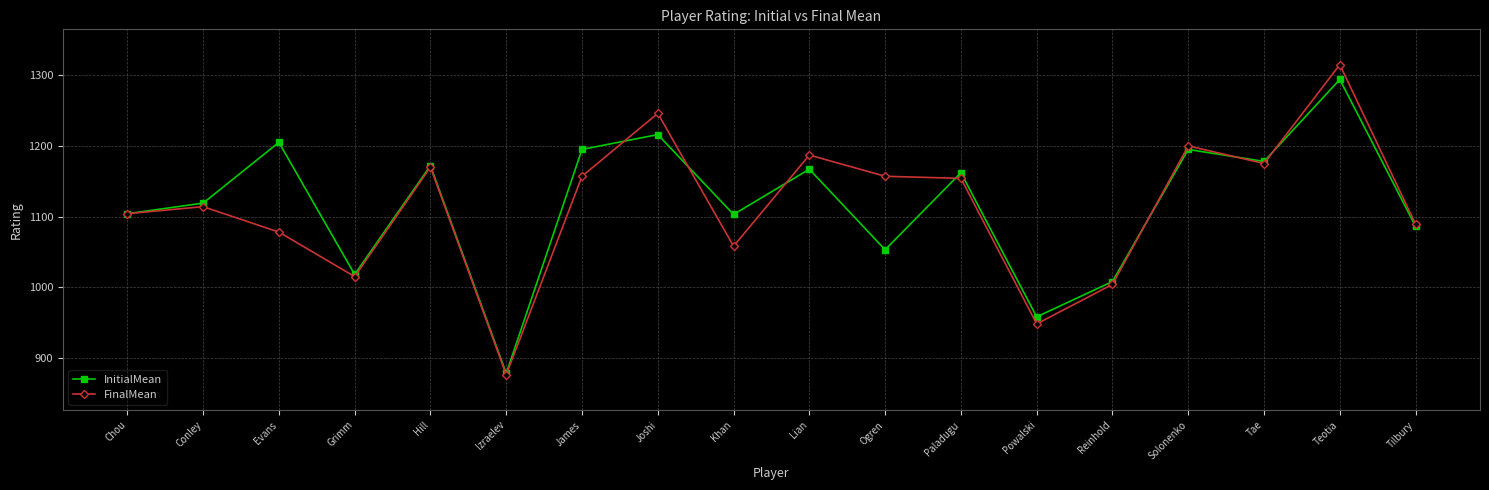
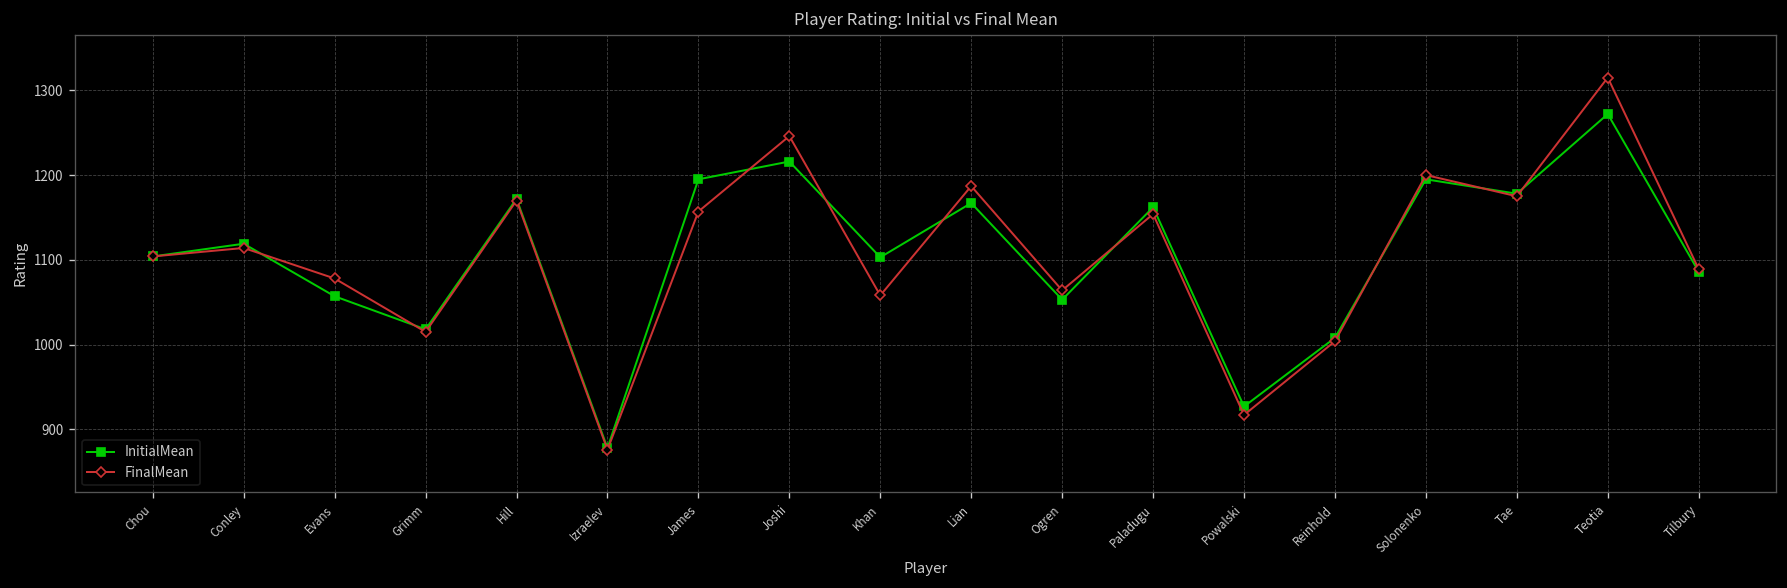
InitialMean, Evans: 1210 -> 1060
FinalMean, Ogren: 1160 -> 1060
InitialMean, Powalski: 960 -> 930
FinalMean, Powalski: 950 -> 920
InitialMean, Teotia: 1290 -> 1270
